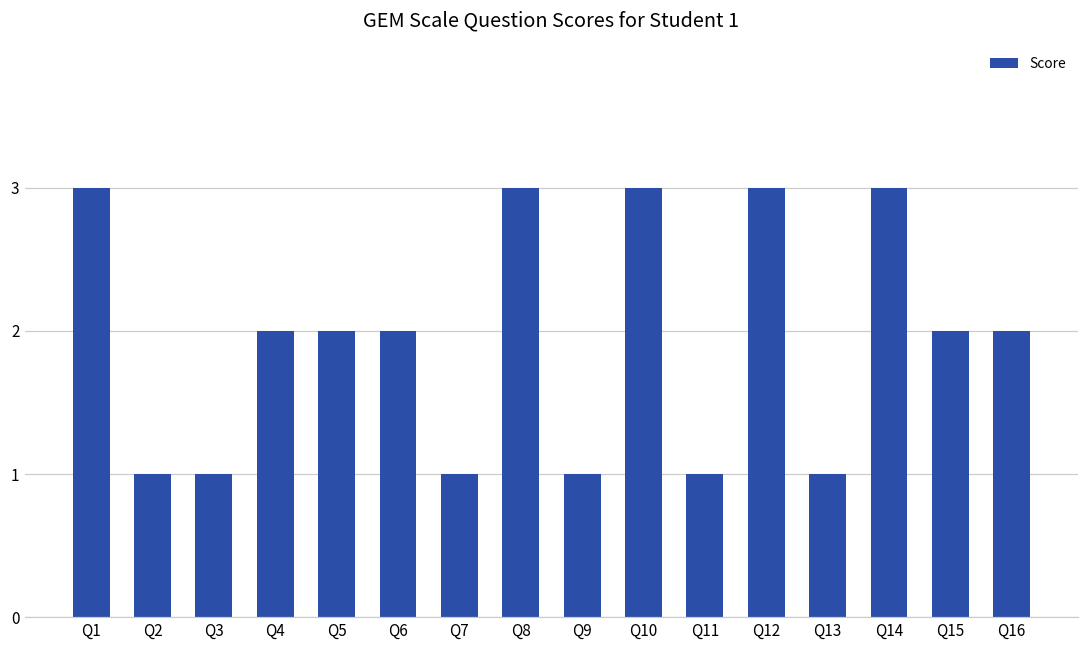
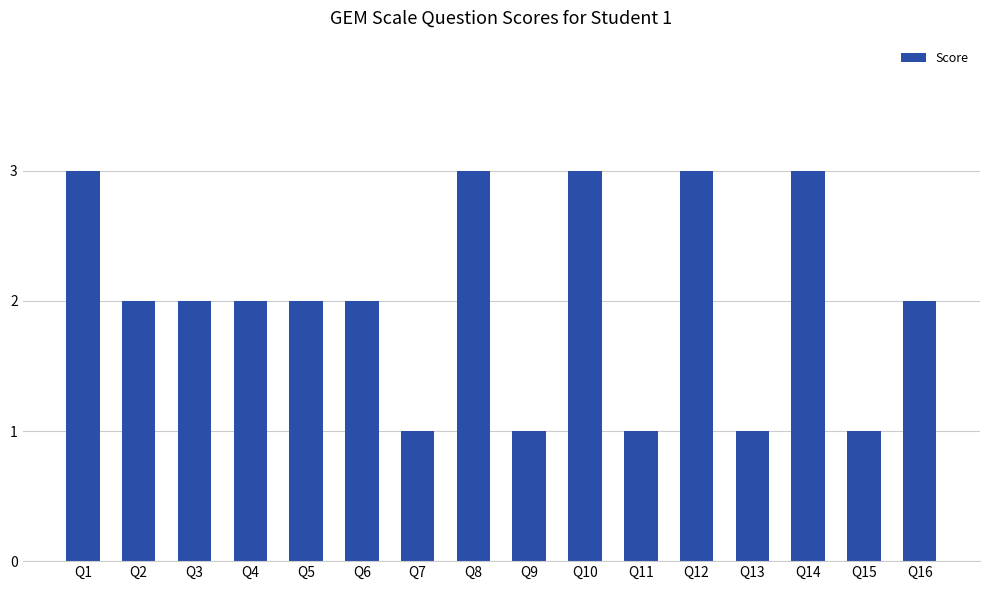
Q2: 1 -> 2
Q3: 1 -> 2
Q15: 2 -> 1
